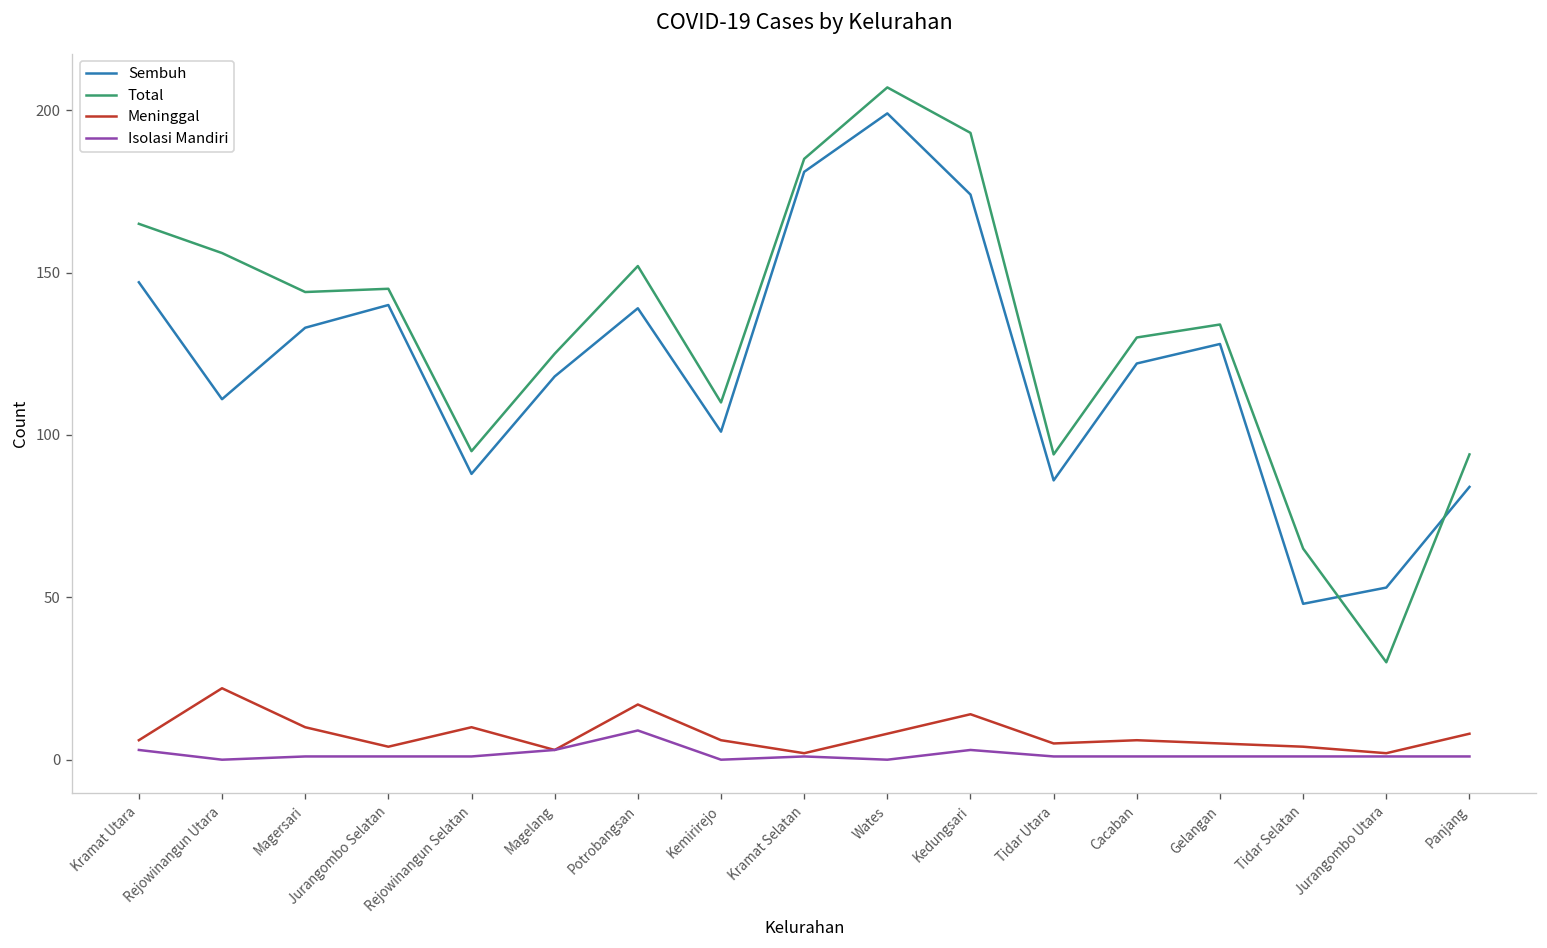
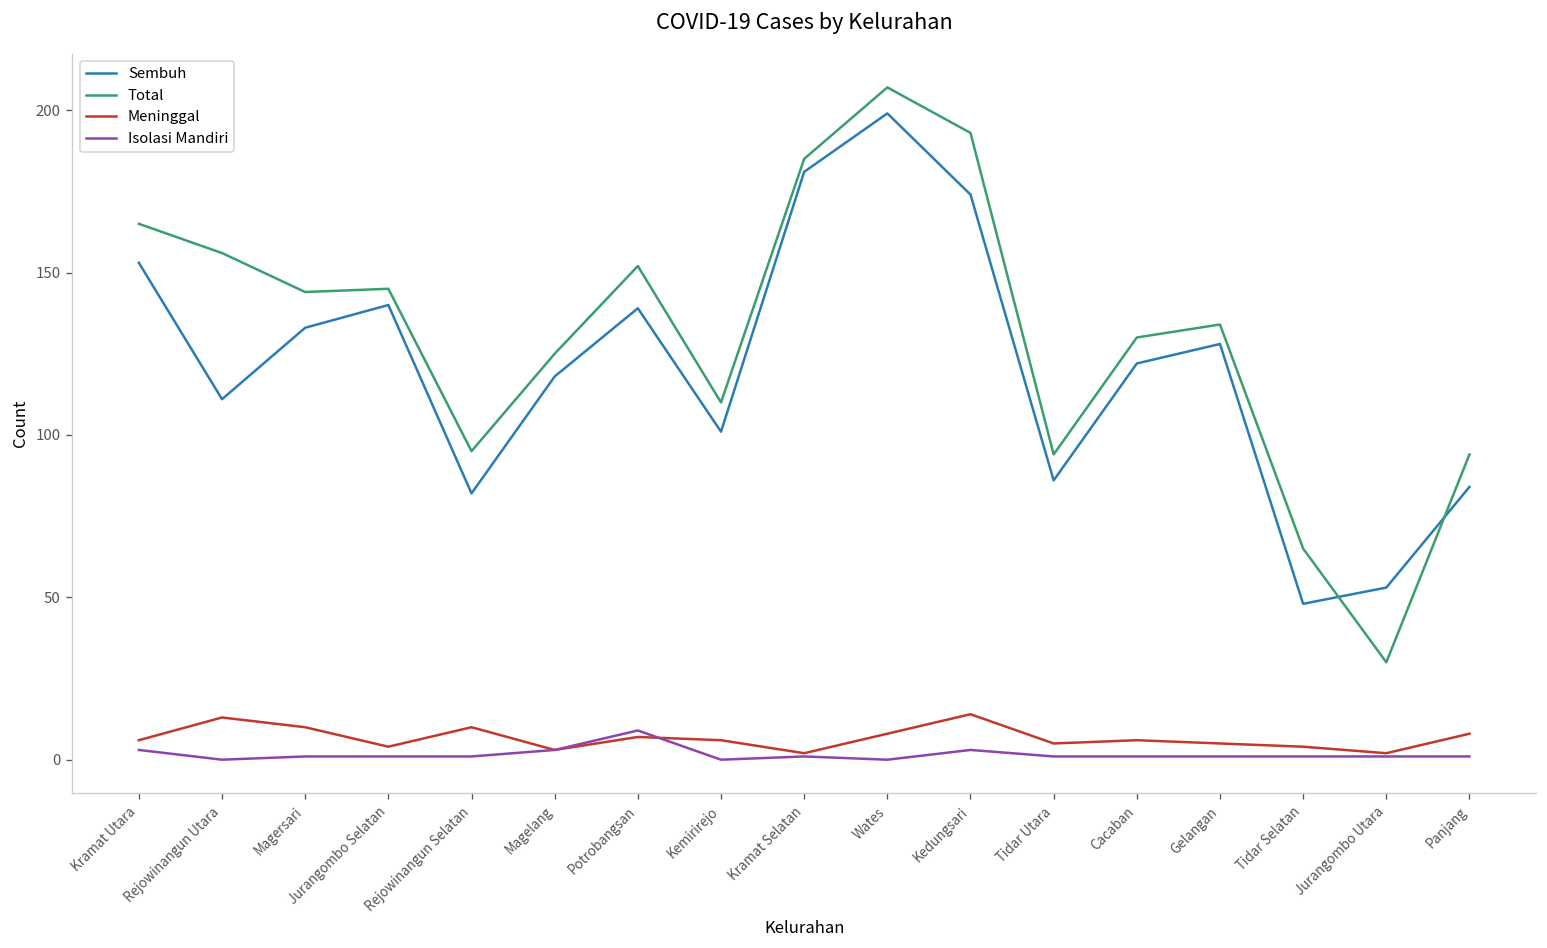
Sembuh, Kramat Utara: 147 -> 153
Meninggal, Rejowinangun Utara: 22 -> 13
Sembuh, Rejowinangun Selatan: 88 -> 82
Meninggal, Potrobangsan: 17 -> 7
